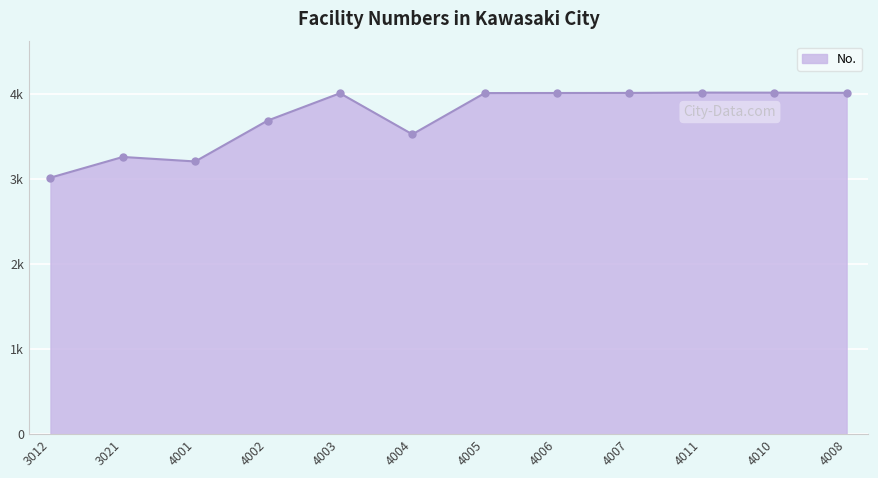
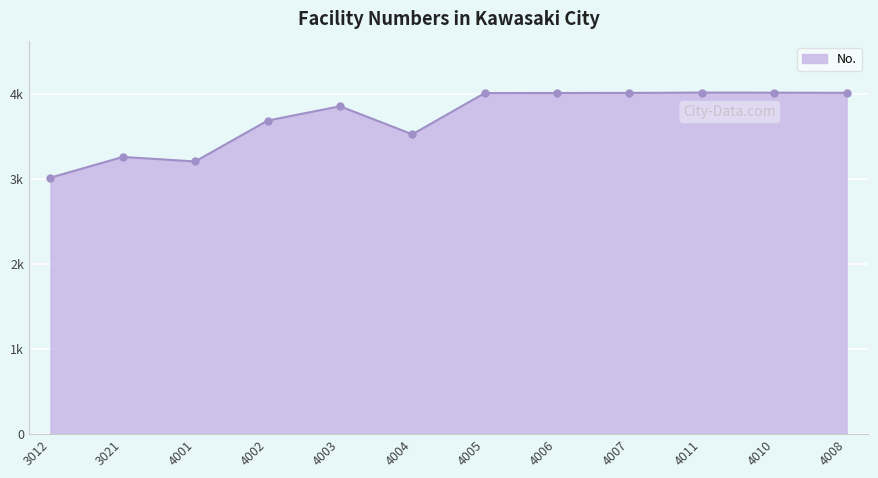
4003: 4000 -> 3900
